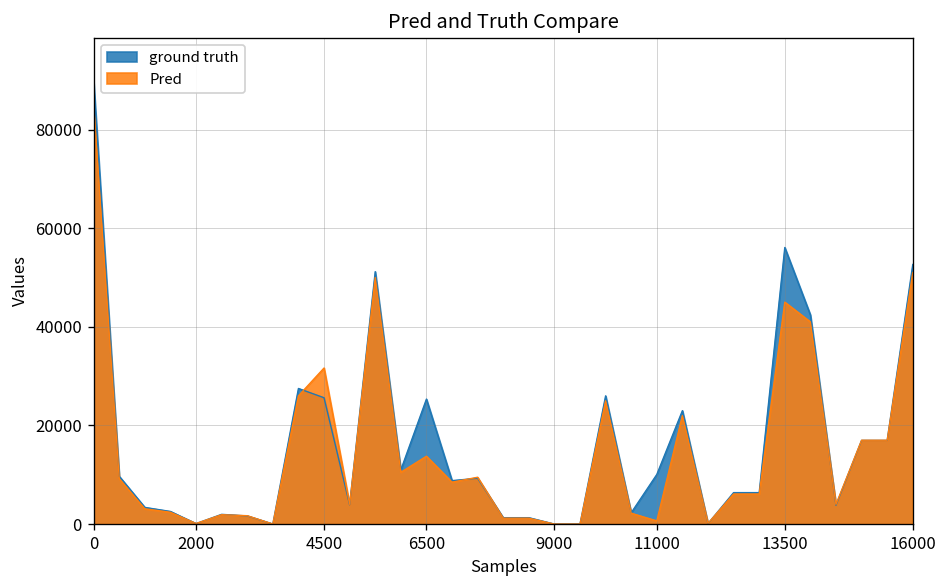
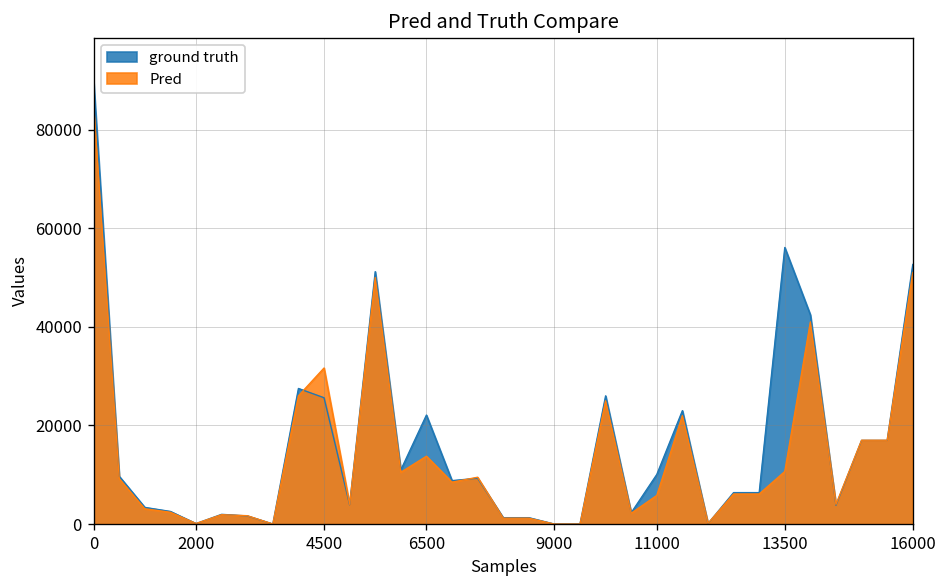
ground truth, 6500: 25000 -> 22000
Pred, 11000: 1000 -> 6000
Pred, 13500: 45000 -> 11000
